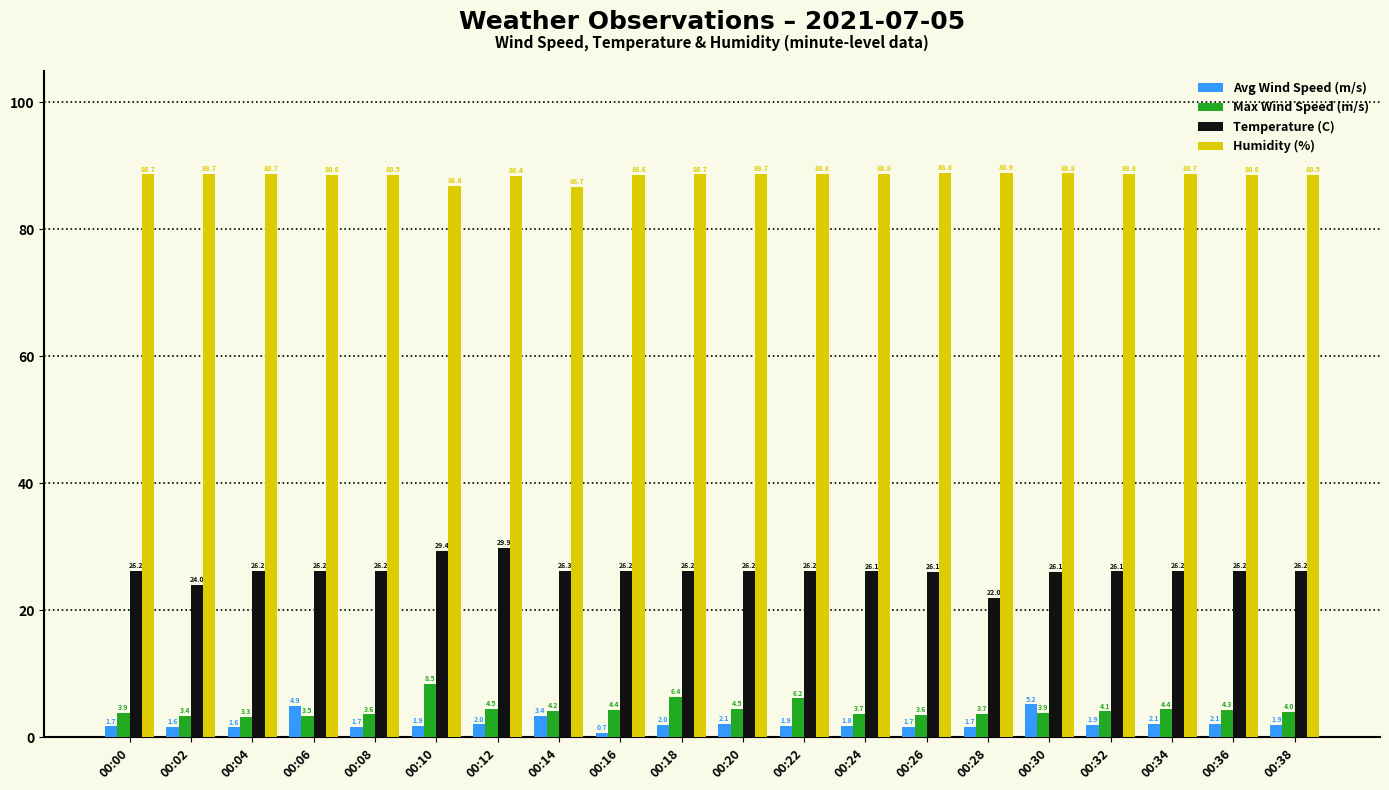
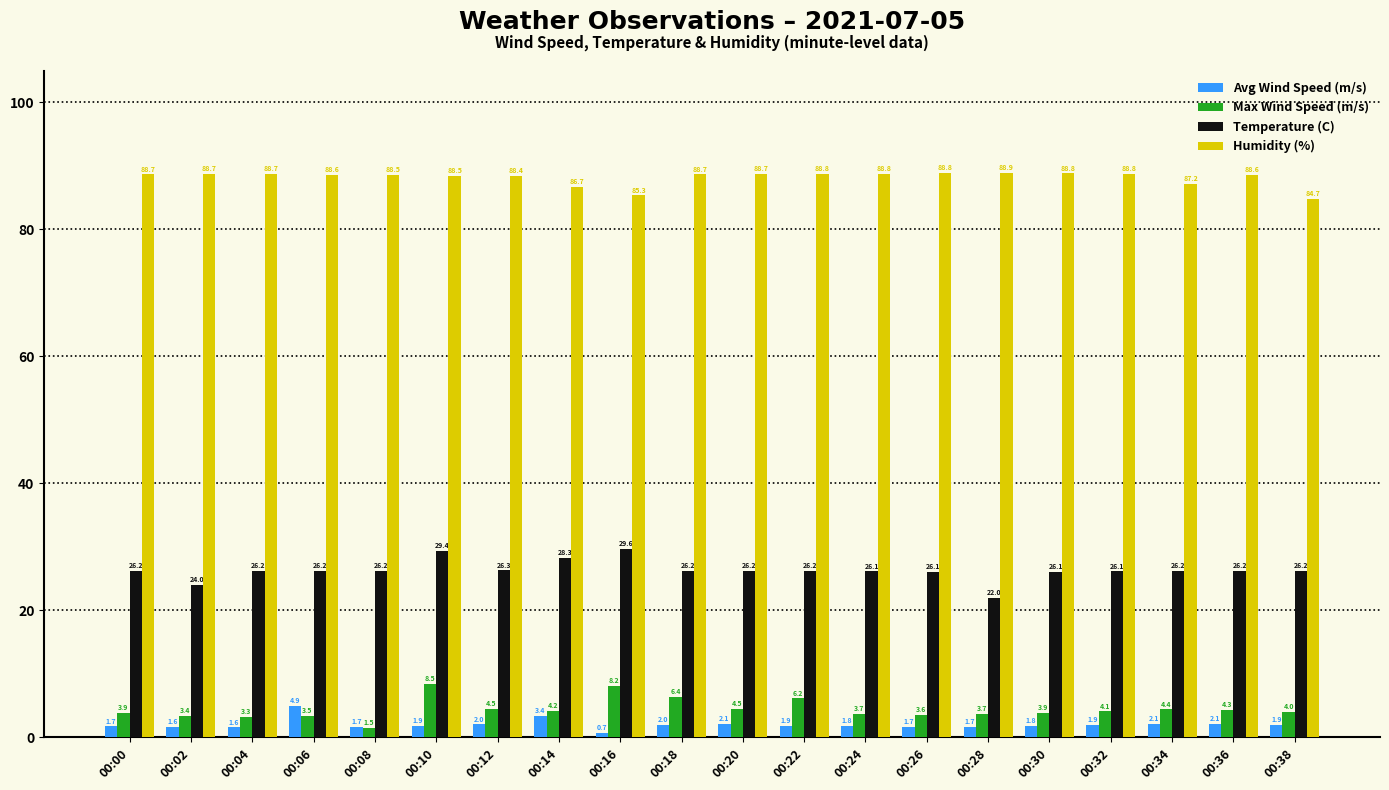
Max Wind Speed (m/s), 00:08: 3.6 -> 1.5
Humidity (%), 00:10: 86.8 -> 88.5
Temperature (C), 00:12: 29.9 -> 26.3
Temperature (C), 00:14: 26.3 -> 28.3
Max Wind Speed (m/s), 00:16: 4.4 -> 8.2
Temperature (C), 00:16: 26.2 -> 29.6
Humidity (%), 00:16: 88.6 -> 85.3
Avg Wind Speed (m/s), 00:30: 5.2 -> 1.8
Humidity (%), 00:34: 88.7 -> 87.2
Humidity (%), 00:38: 88.5 -> 84.7
